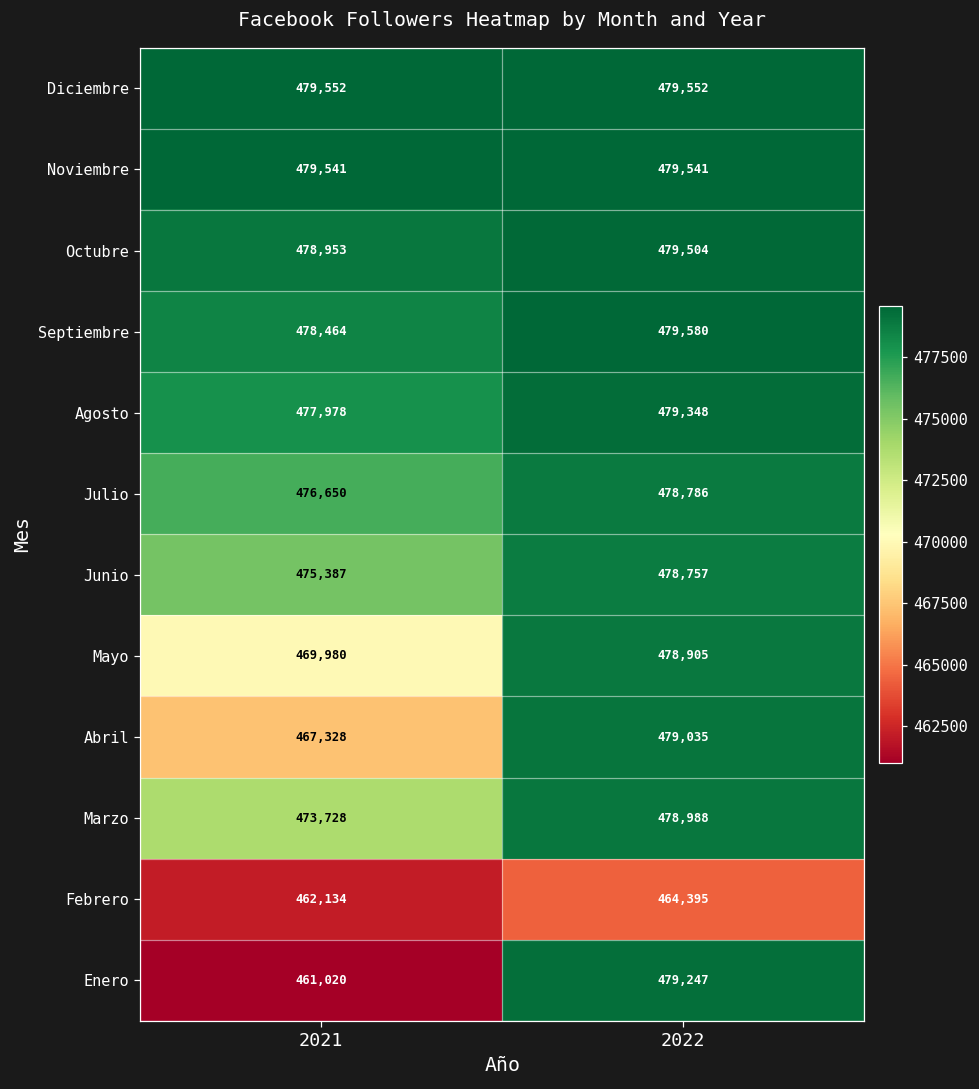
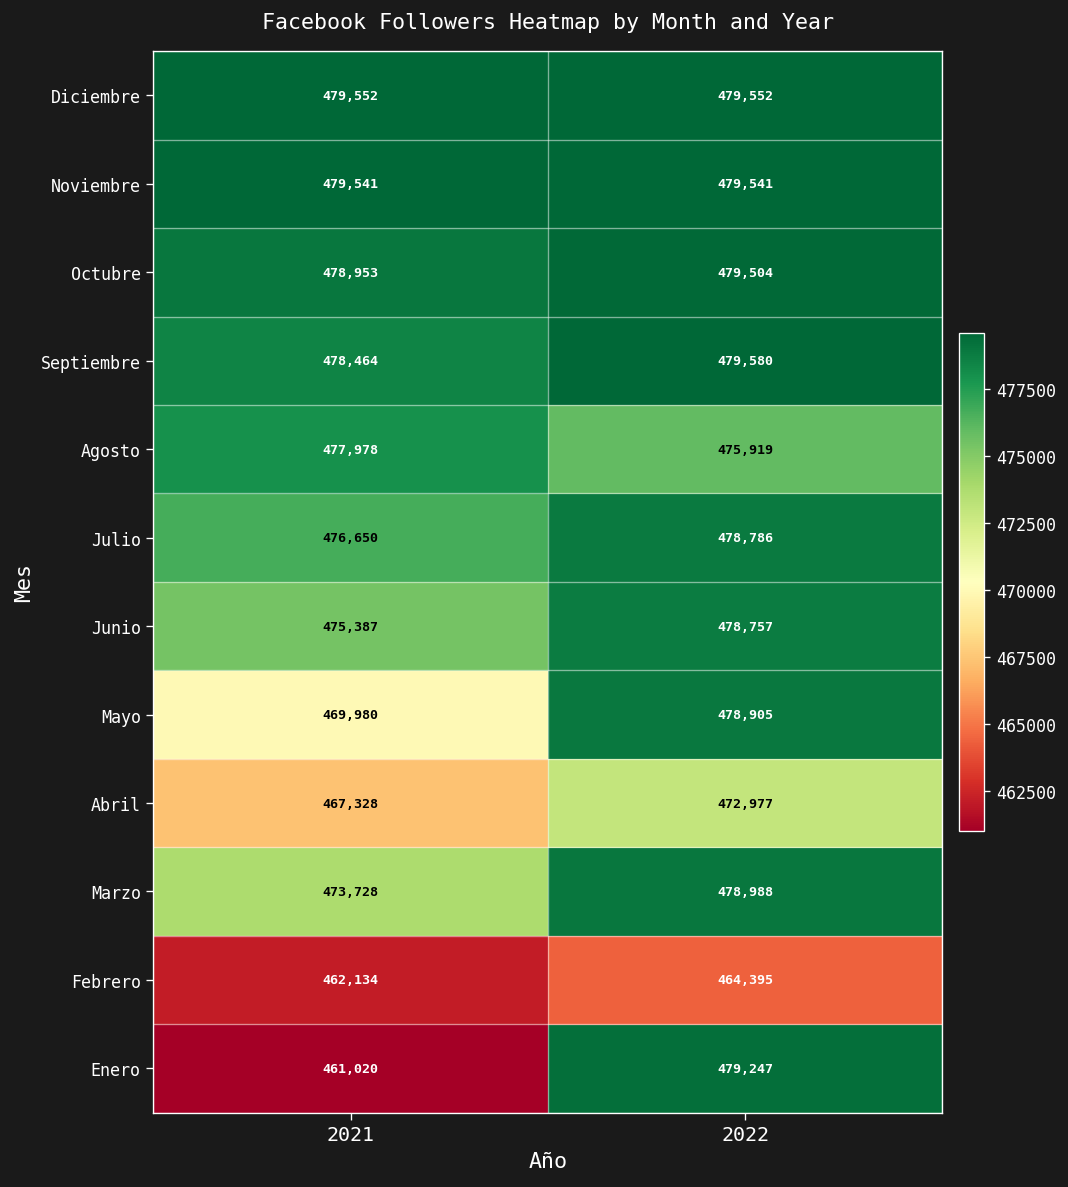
Agosto, 2022: 479,348 -> 475,919
Abril, 2022: 479,035 -> 472,977
